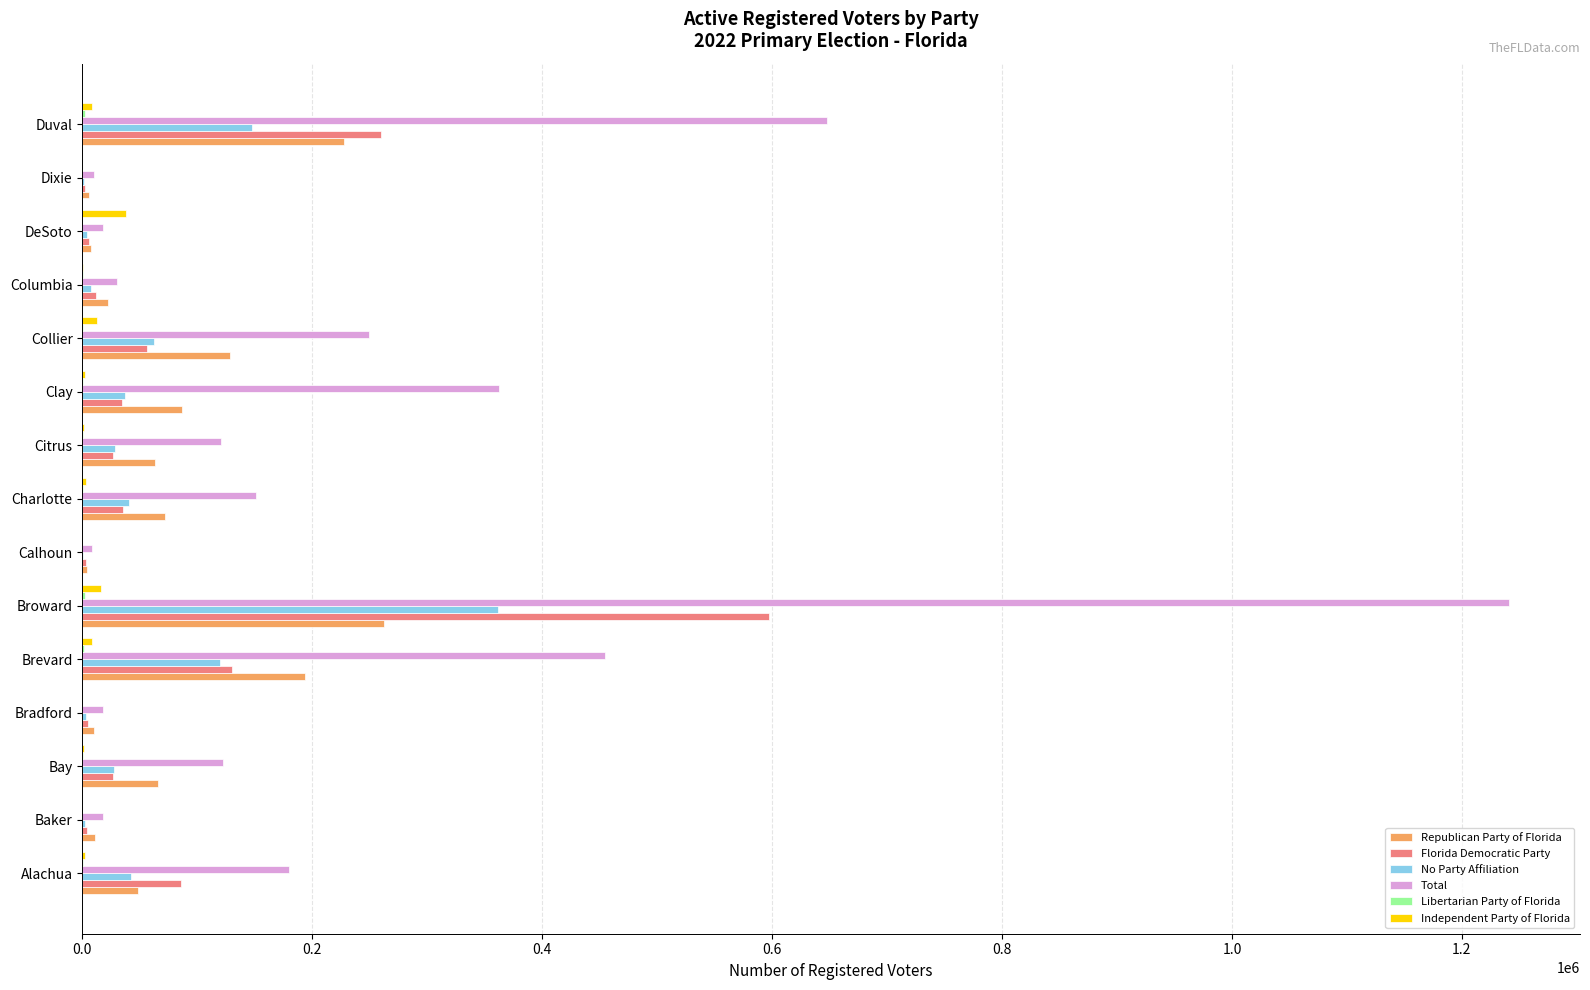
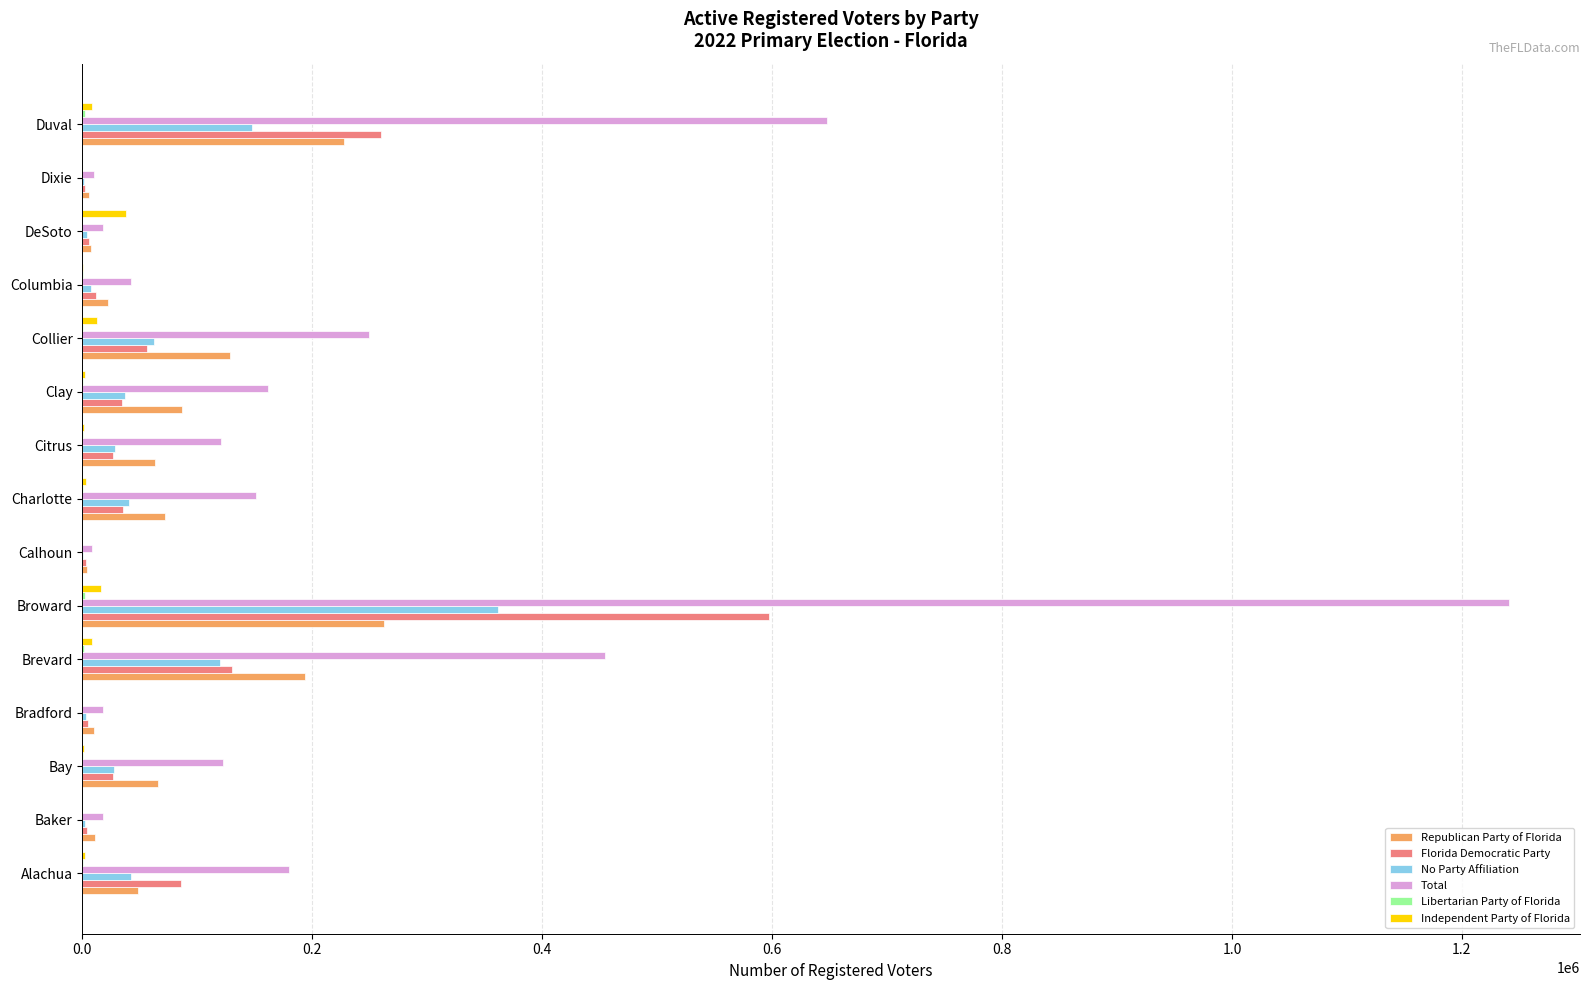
Total, Columbia: 30000 -> 43000
Total, Clay: 362000 -> 161000
